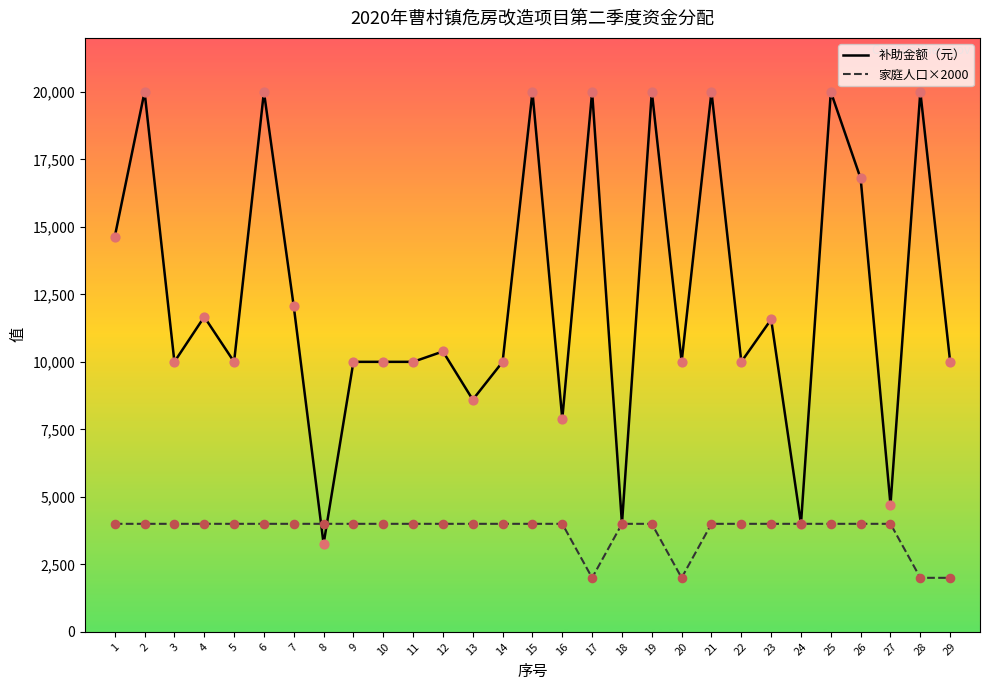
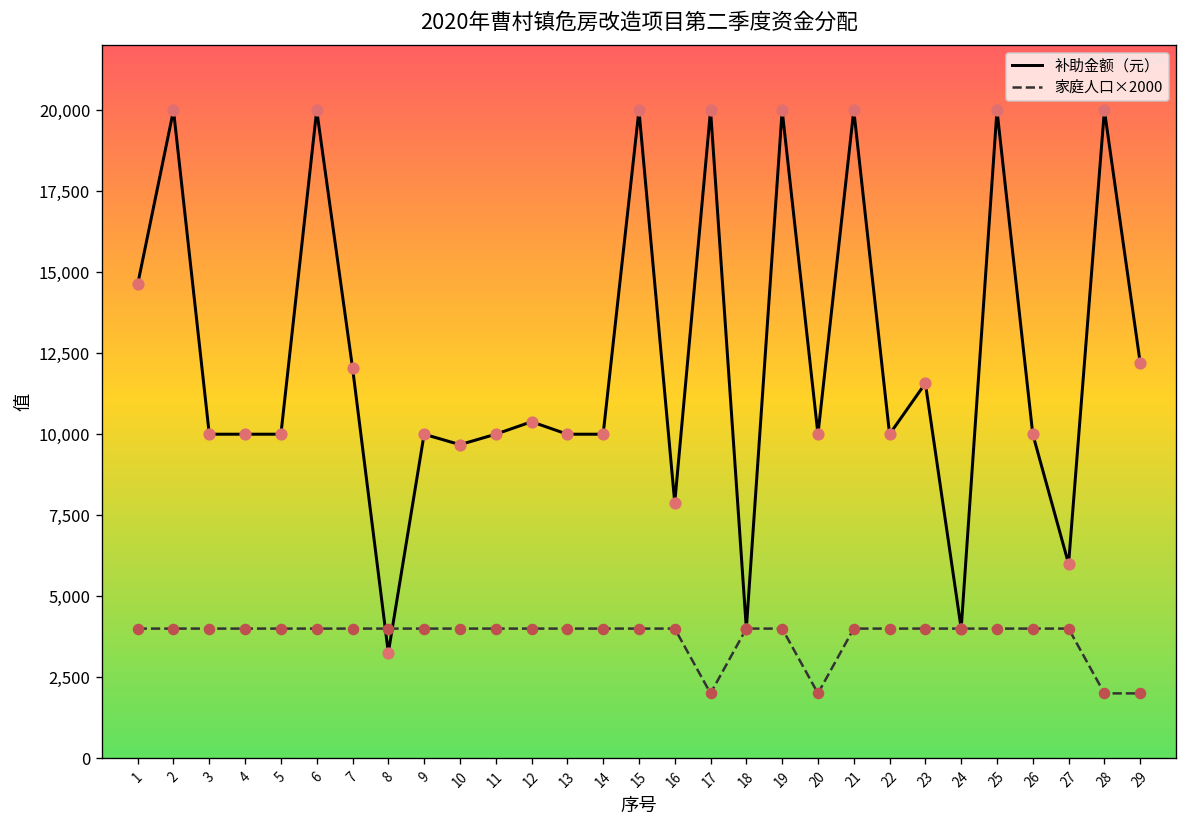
补助金额（元）, 4: 11,700 -> 10,000
补助金额（元）, 10: 10,000 -> 9,700
补助金额（元）, 13: 8,600 -> 10,000
补助金额（元）, 26: 16,800 -> 10,000
补助金额（元）, 27: 4,700 -> 6,000
补助金额（元）, 29: 10,000 -> 12,200
